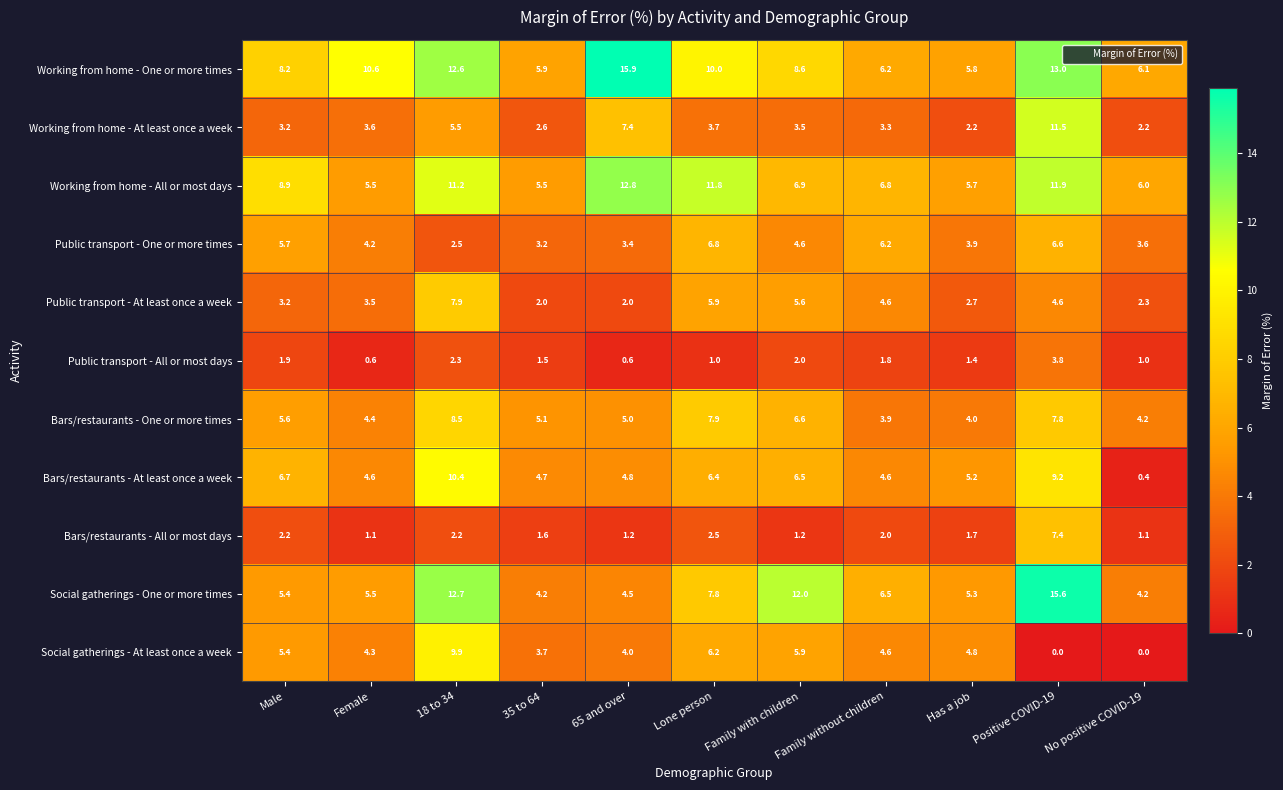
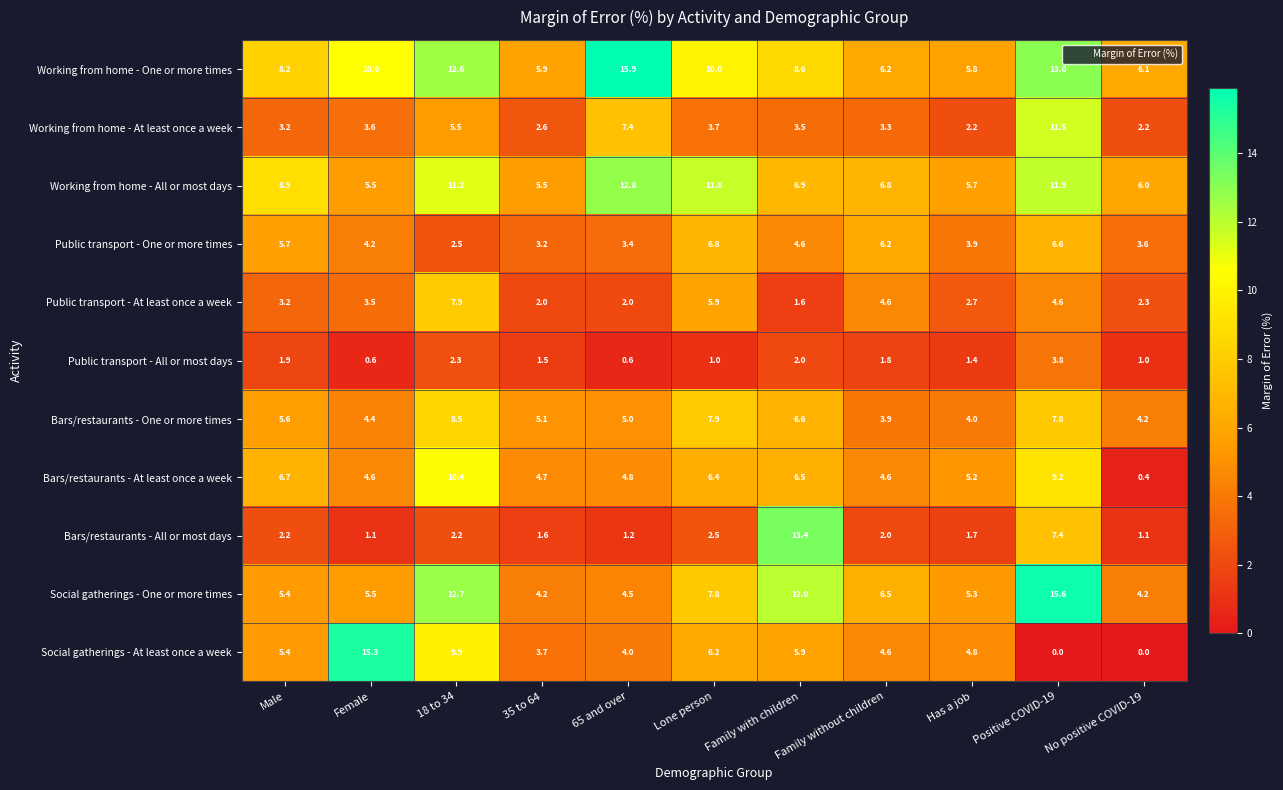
Public transport - At least once a week, Family with children: 5.6 -> 1.6
Bars/restaurants - All or most days, Family with children: 1.2 -> 13.4
Social gatherings - At least once a week, Female: 4.3 -> 15.3
